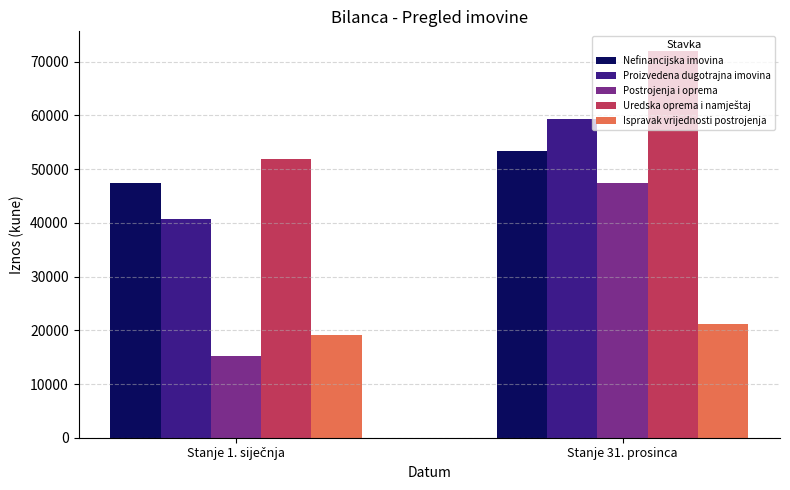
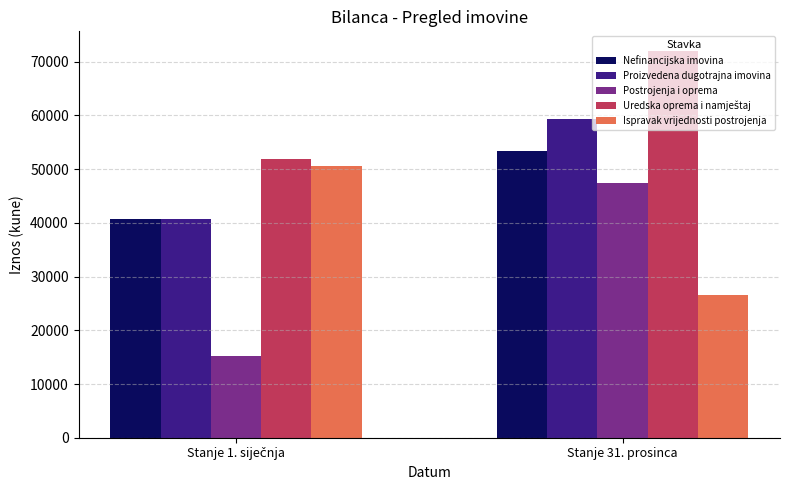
Nefinancijska imovina, Stanje 1. siječnja: 48000 -> 41000
Ispravak vrijednosti postrojenja, Stanje 1. siječnja: 19000 -> 51000
Ispravak vrijednosti postrojenja, Stanje 31. prosinca: 21000 -> 27000
